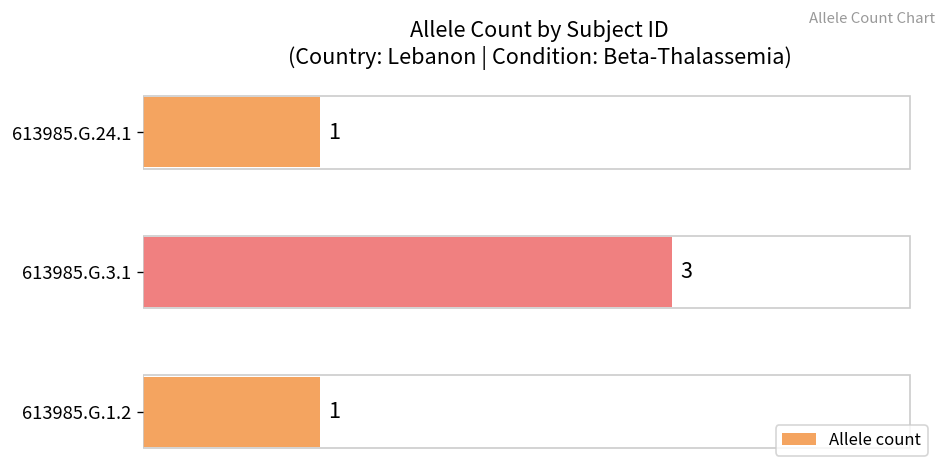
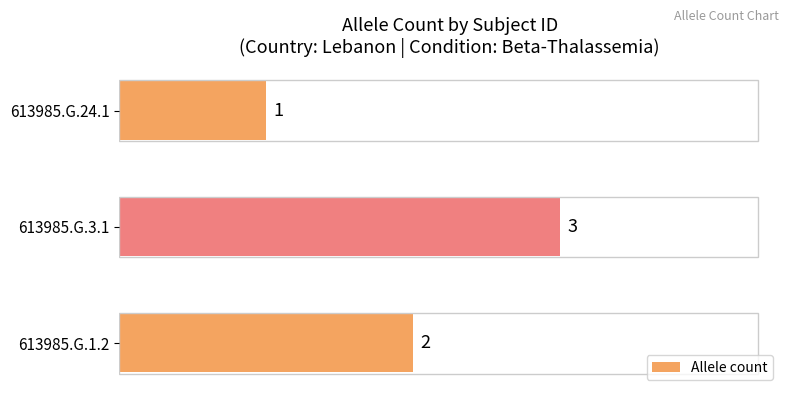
613985.G.1.2: 1 -> 2
